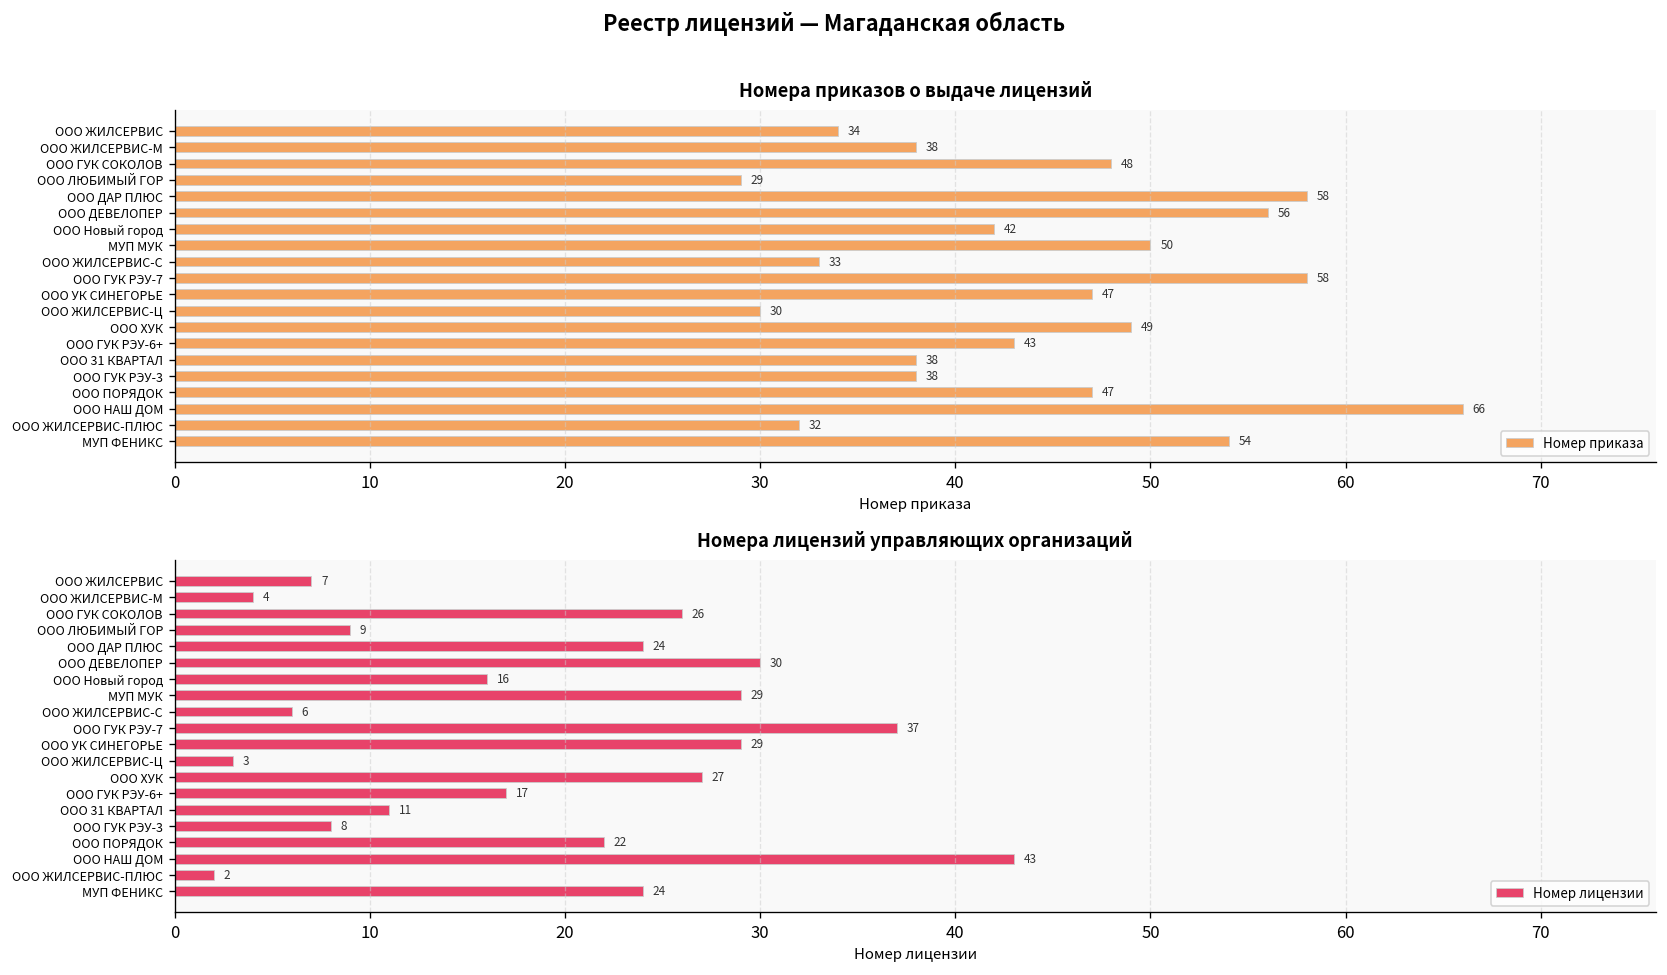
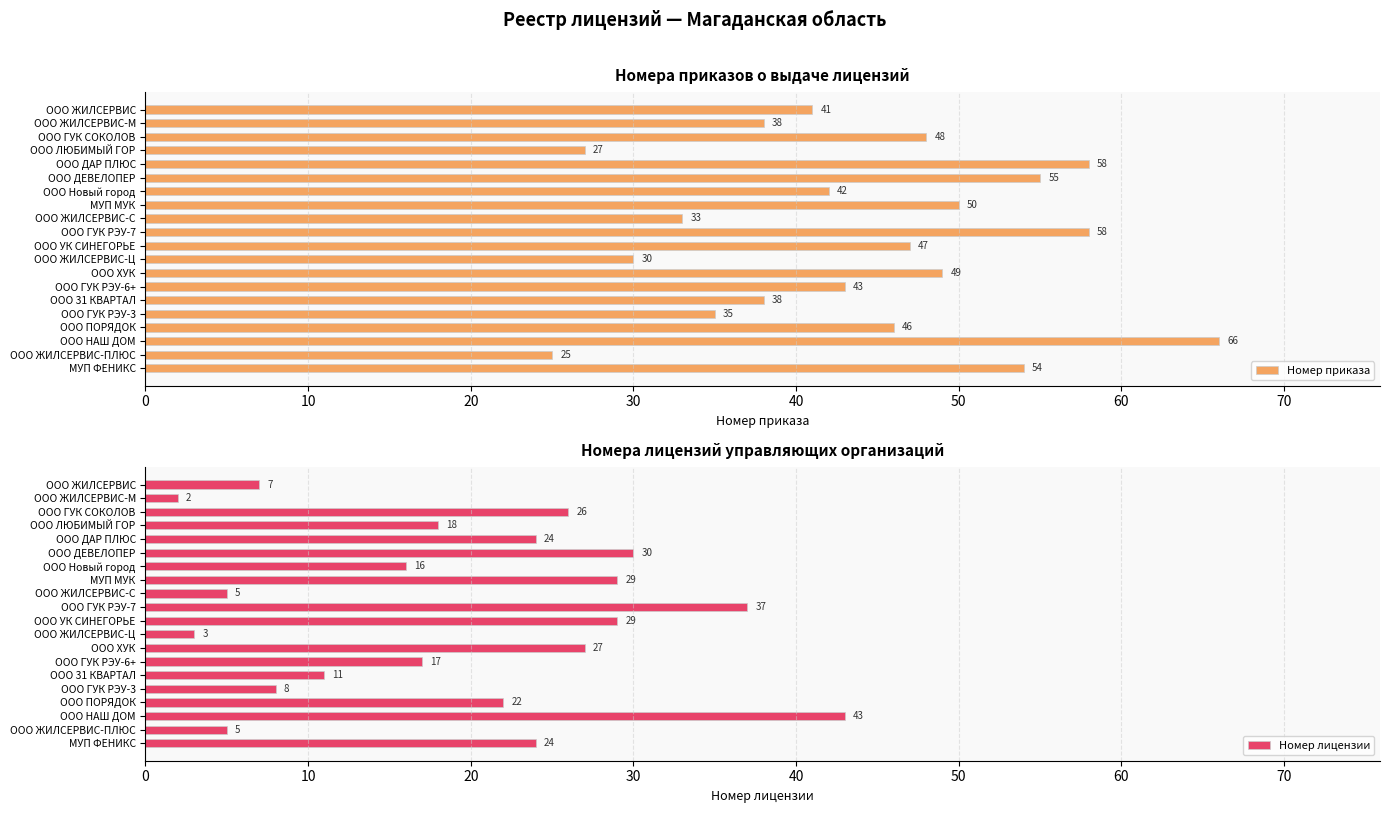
Номера приказов о выдаче лицензий, ООО ЖИЛСЕРВИС: 34 -> 41
Номера приказов о выдаче лицензий, ООО ЛЮБИМЫЙ ГОР: 29 -> 27
Номера приказов о выдаче лицензий, ООО ДЕВЕЛОПЕР: 56 -> 55
Номера приказов о выдаче лицензий, ООО ГУК РЭУ-3: 38 -> 35
Номера приказов о выдаче лицензий, ООО ПОРЯДОК: 47 -> 46
Номера приказов о выдаче лицензий, ООО ЖИЛСЕРВИС-ПЛЮС: 32 -> 25
Номера лицензий управляющих организаций, ООО ЖИЛСЕРВИС-М: 4 -> 2
Номера лицензий управляющих организаций, ООО ЛЮБИМЫЙ ГОР: 9 -> 18
Номера лицензий управляющих организаций, ООО ЖИЛСЕРВИС-С: 6 -> 5
Номера лицензий управляющих организаций, ООО ЖИЛСЕРВИС-ПЛЮС: 2 -> 5
